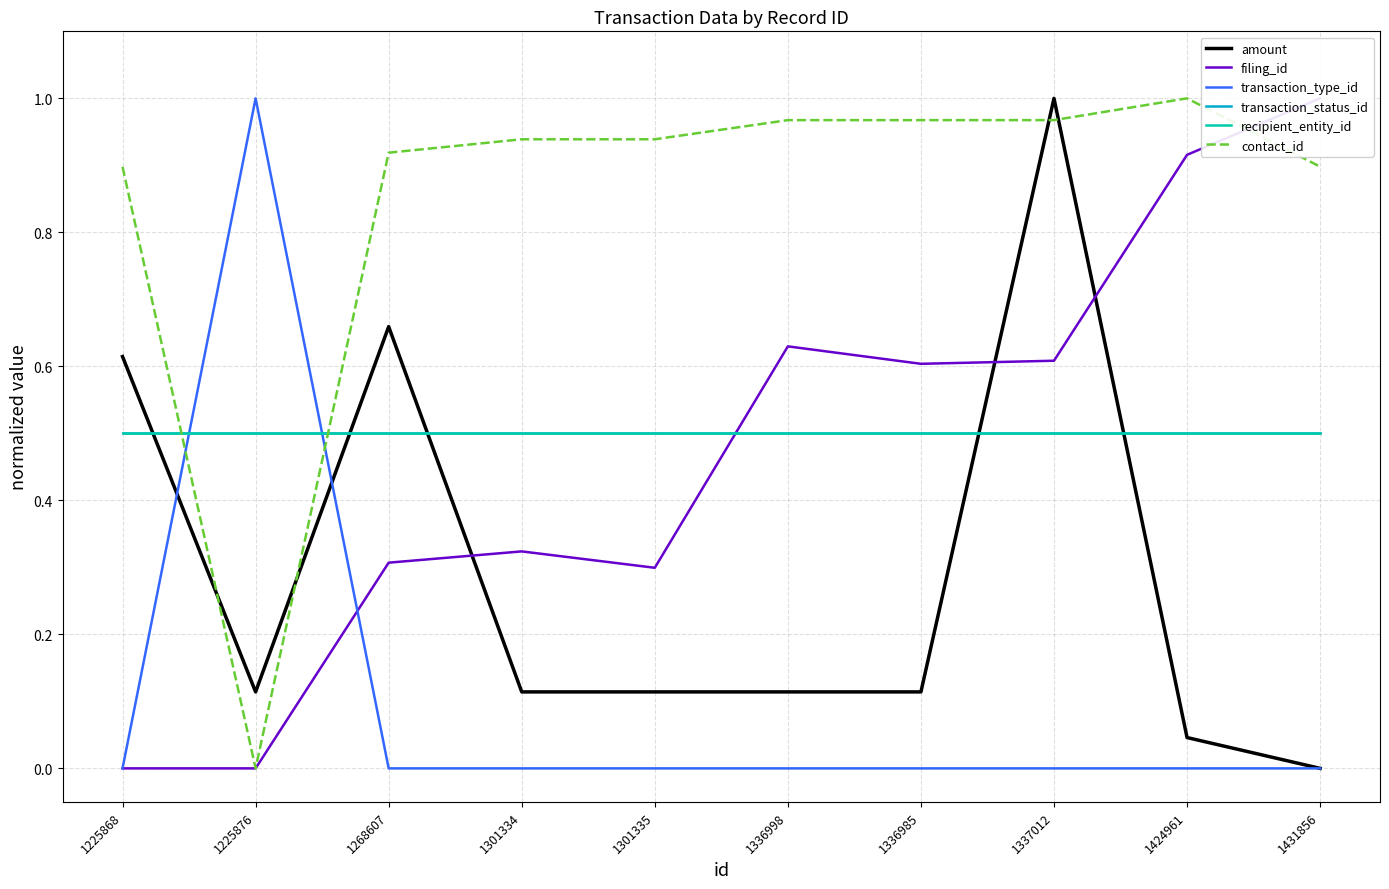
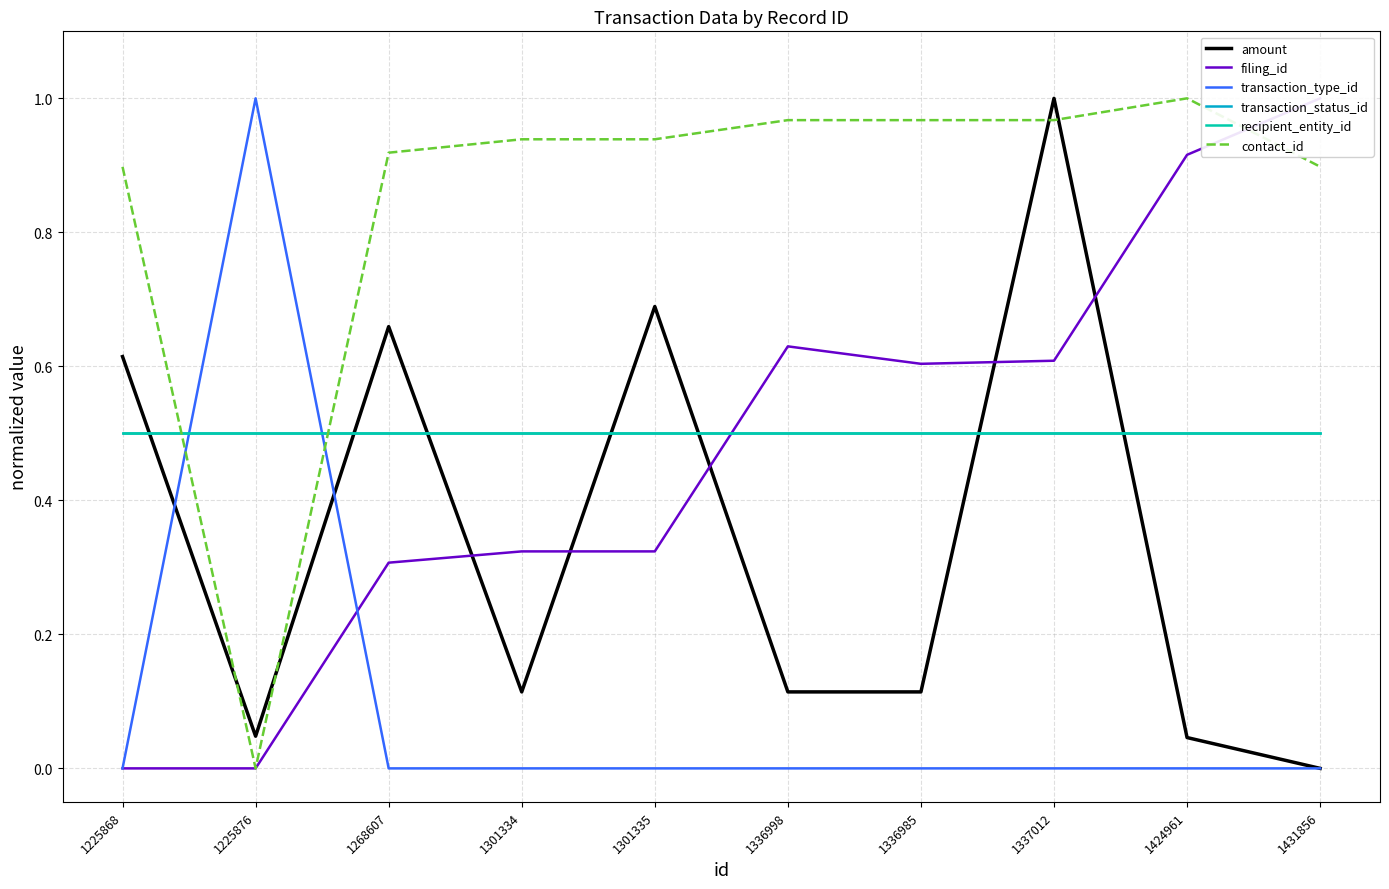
amount, 1225876: 0.11 -> 0.05
amount, 1301335: 0.11 -> 0.69
filing_id, 1301335: 0.30 -> 0.32
